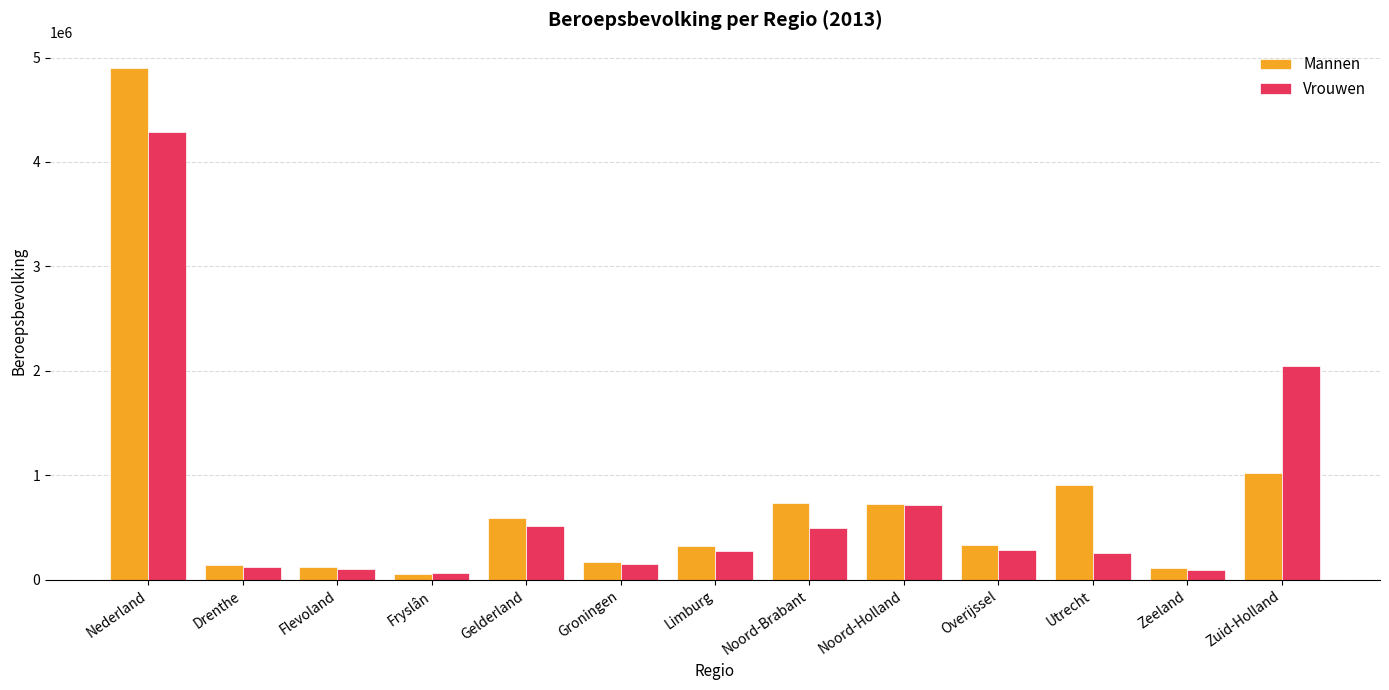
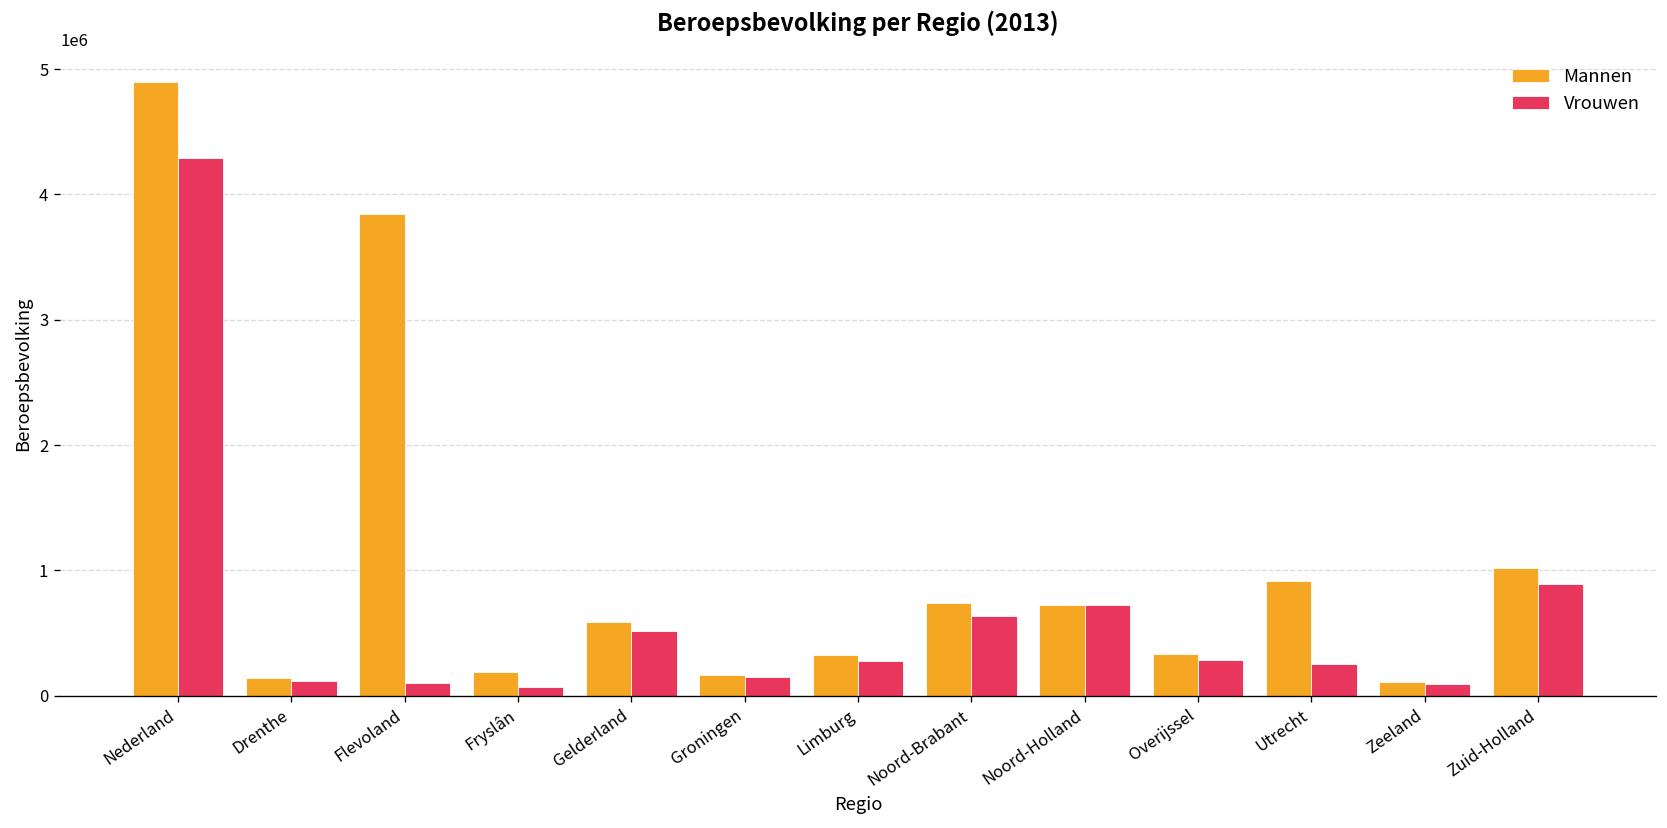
Mannen, Flevoland: 120000 -> 3840000
Mannen, Fryslân: 50000 -> 190000
Vrouwen, Noord-Brabant: 500000 -> 640000
Vrouwen, Zuid-Holland: 2050000 -> 890000
